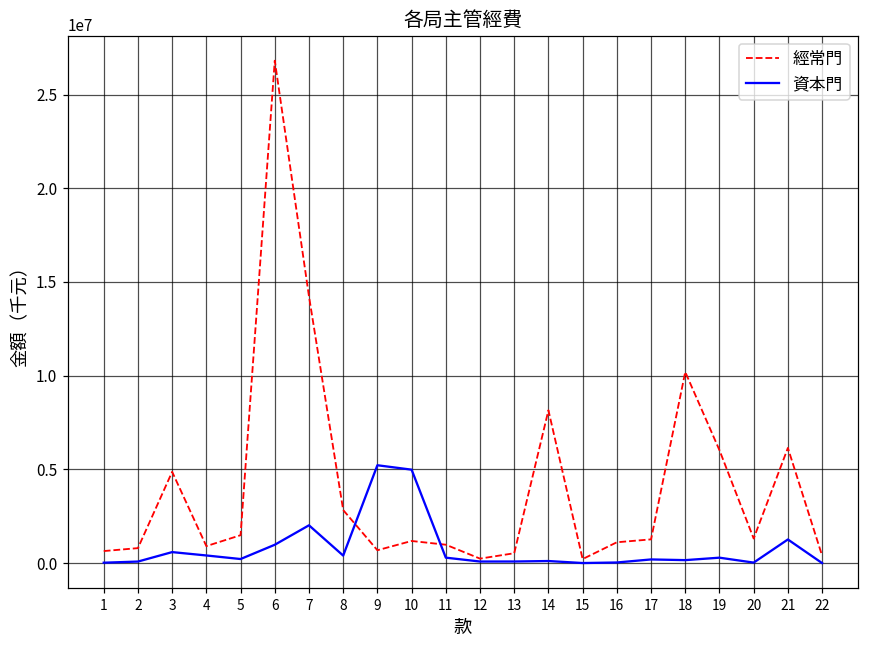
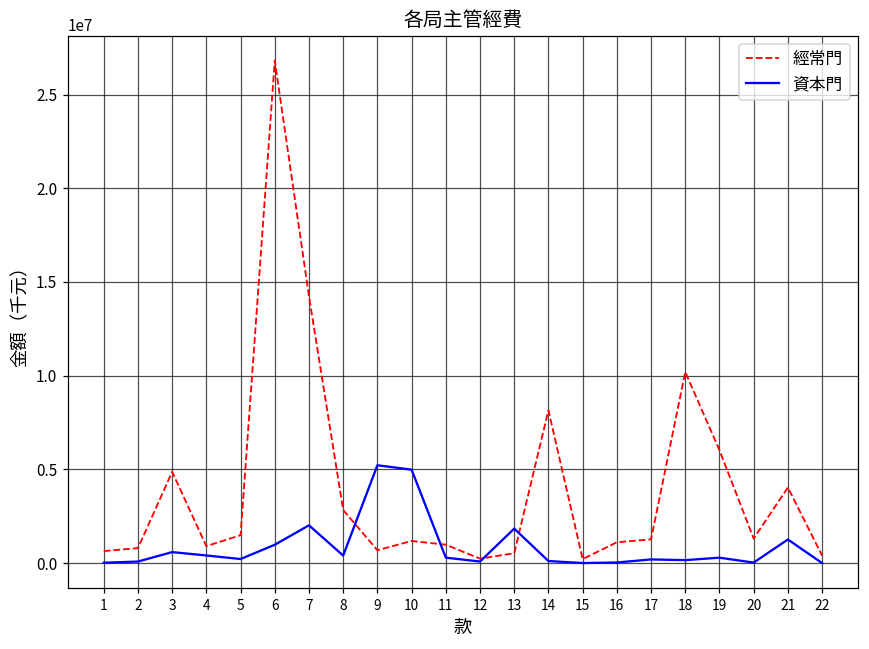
資本門, 13: 100000 -> 1800000
經常門, 21: 6100000 -> 4000000
